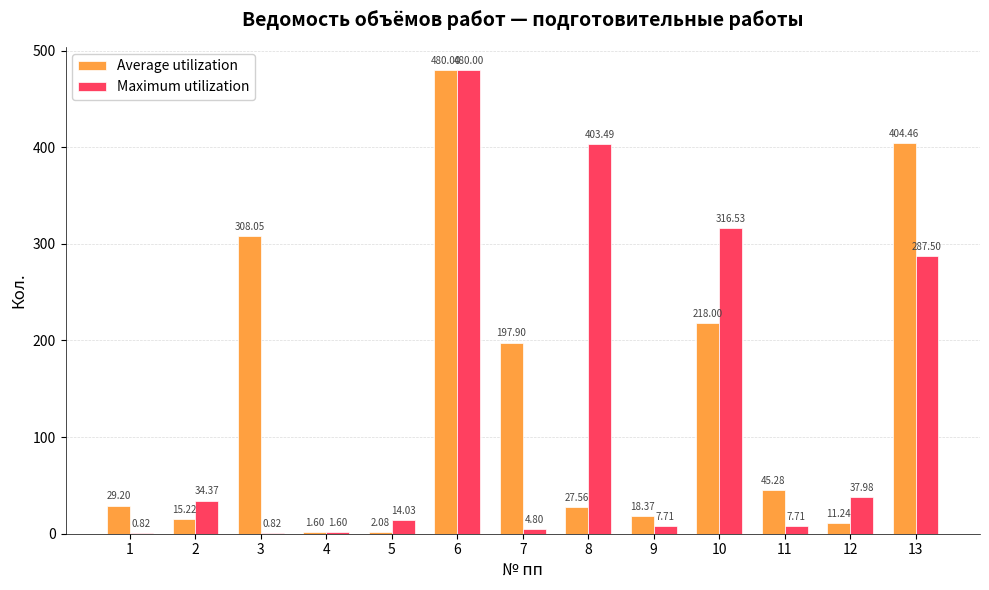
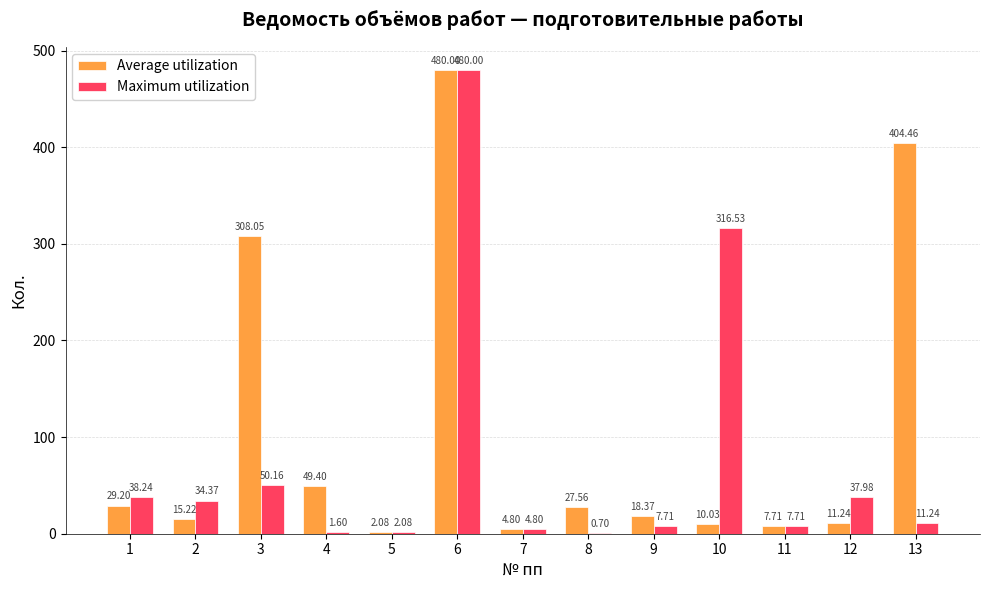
Maximum utilization, 1: 0.82 -> 38.24
Maximum utilization, 3: 0.82 -> 50.16
Average utilization, 4: 1.60 -> 49.40
Maximum utilization, 5: 14.03 -> 2.08
Average utilization, 7: 197.90 -> 4.80
Maximum utilization, 8: 403.49 -> 0.70
Average utilization, 10: 218.00 -> 10.03
Average utilization, 11: 45.28 -> 7.71
Maximum utilization, 13: 287.50 -> 11.24
